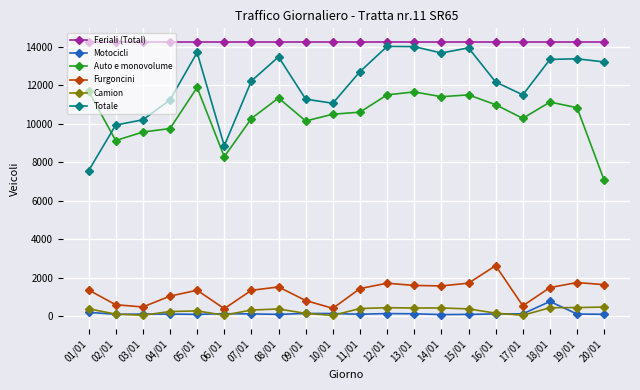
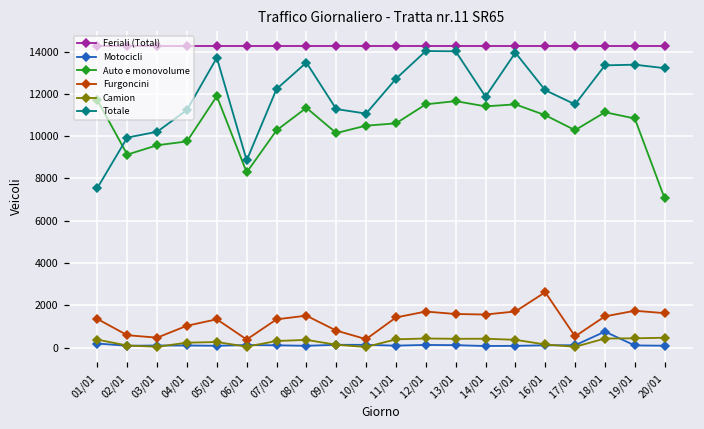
Totale, 14/01: 13700 -> 11900
